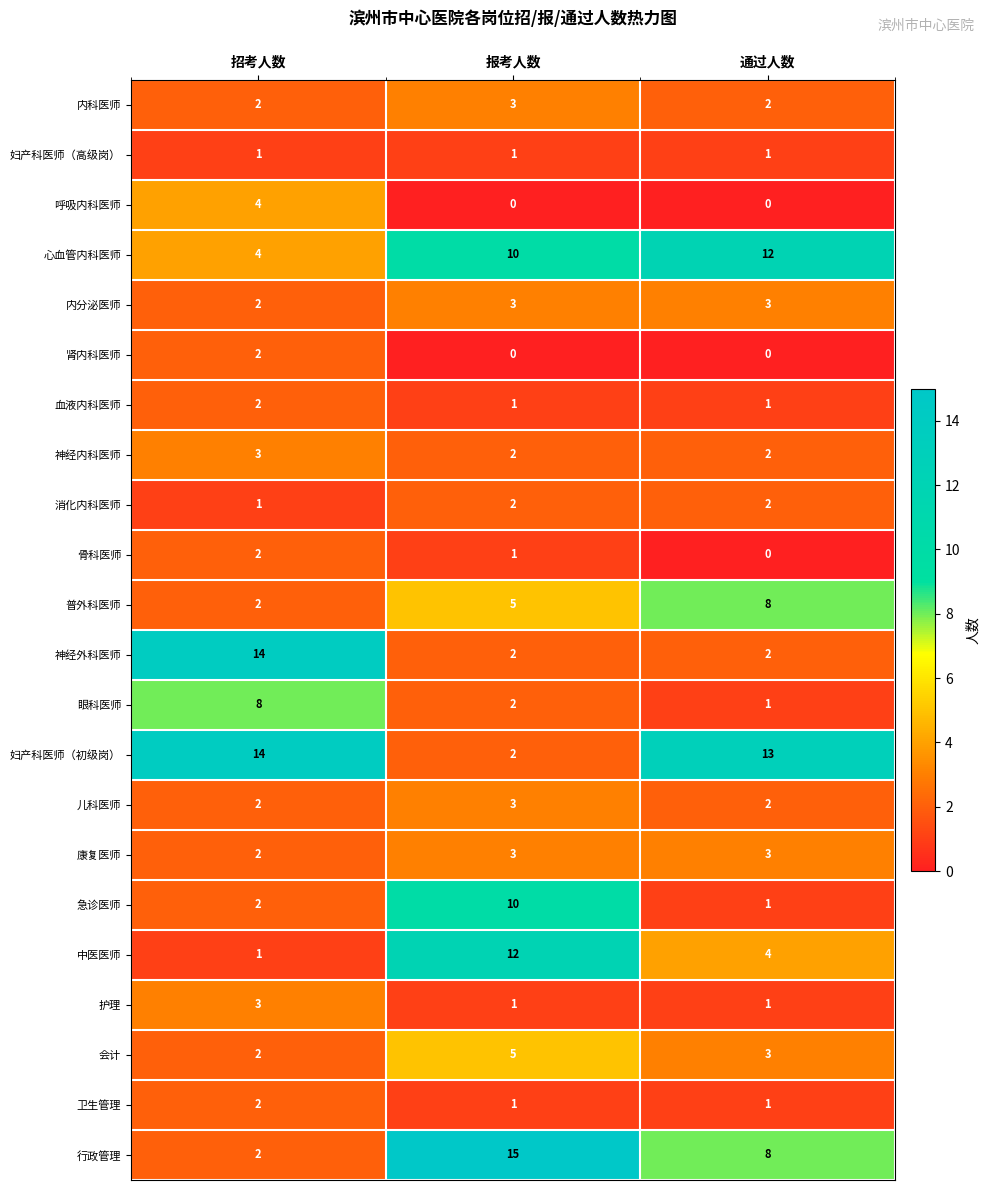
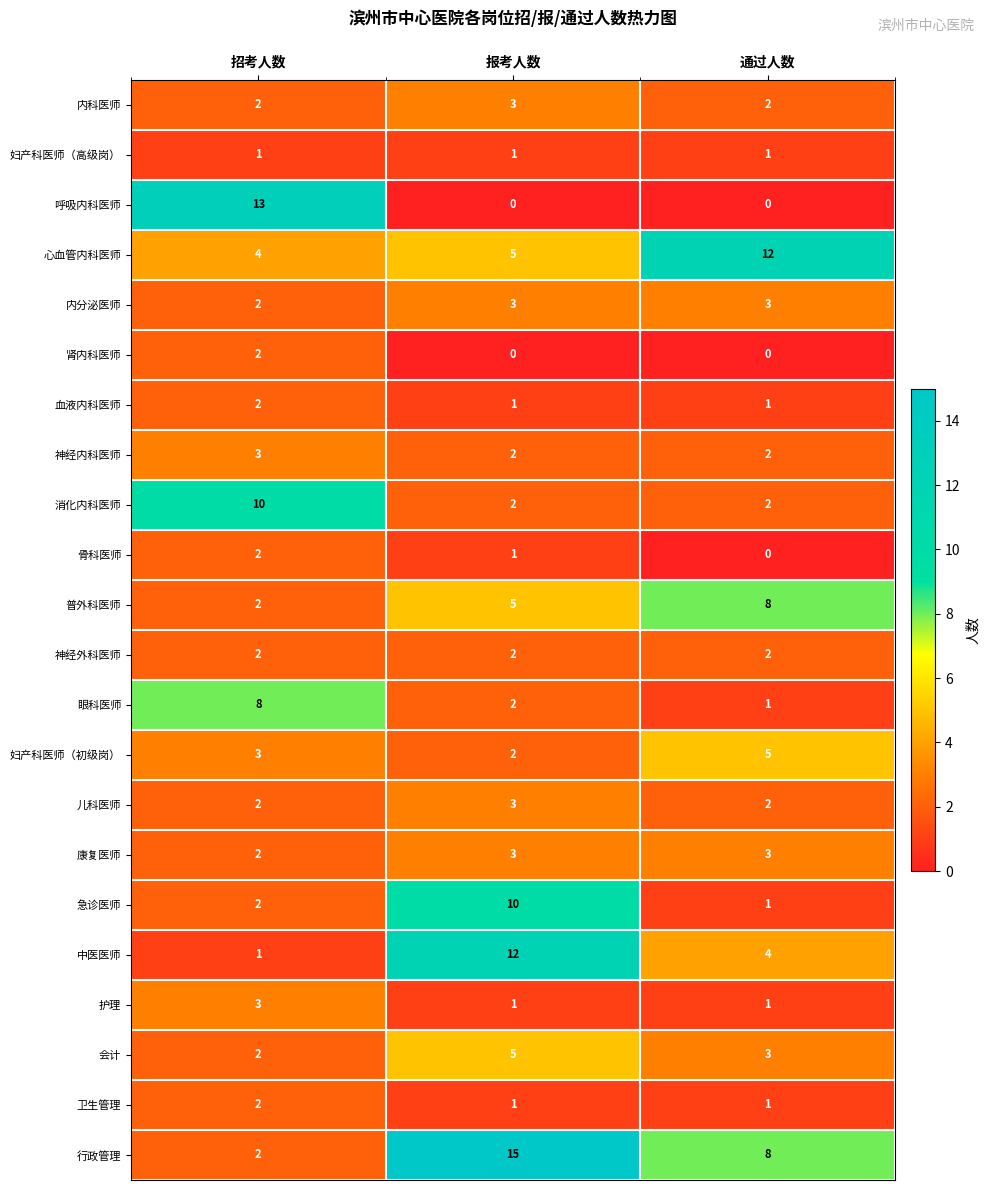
呼吸内科医师, 招考人数: 4 -> 13
心血管内科医师, 报考人数: 10 -> 5
消化内科医师, 招考人数: 1 -> 10
神经外科医师, 招考人数: 14 -> 2
妇产科医师（初级岗）, 招考人数: 14 -> 3
妇产科医师（初级岗）, 通过人数: 13 -> 5
